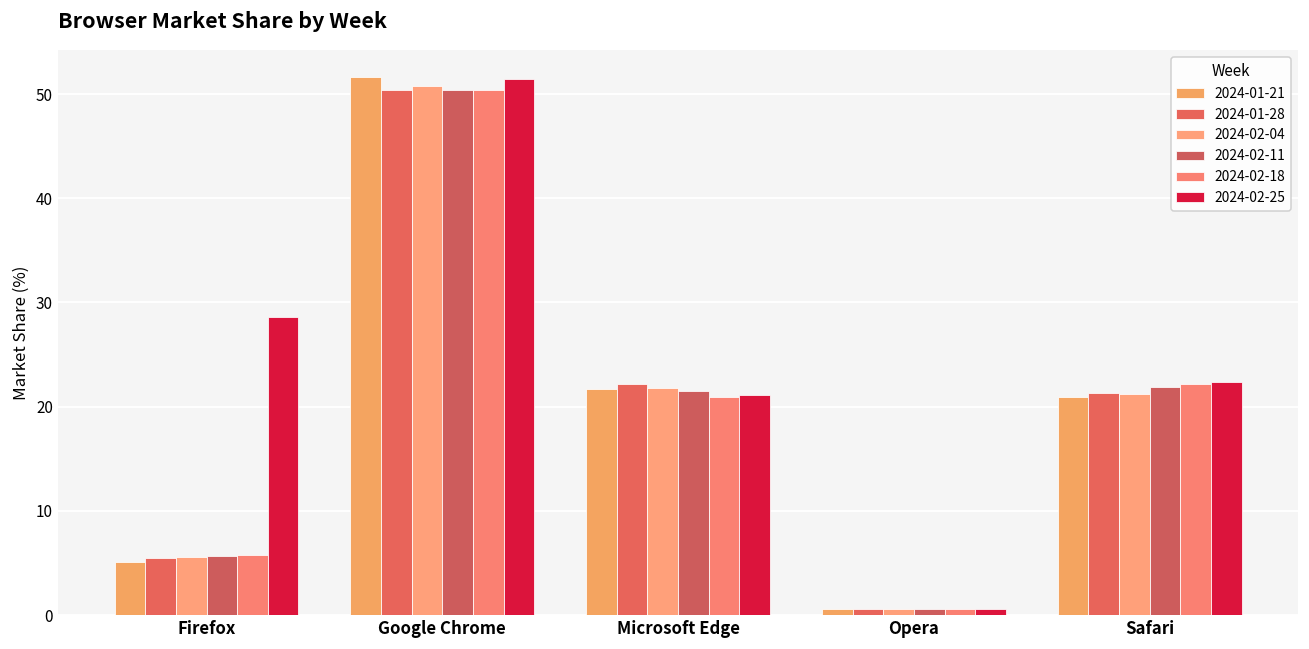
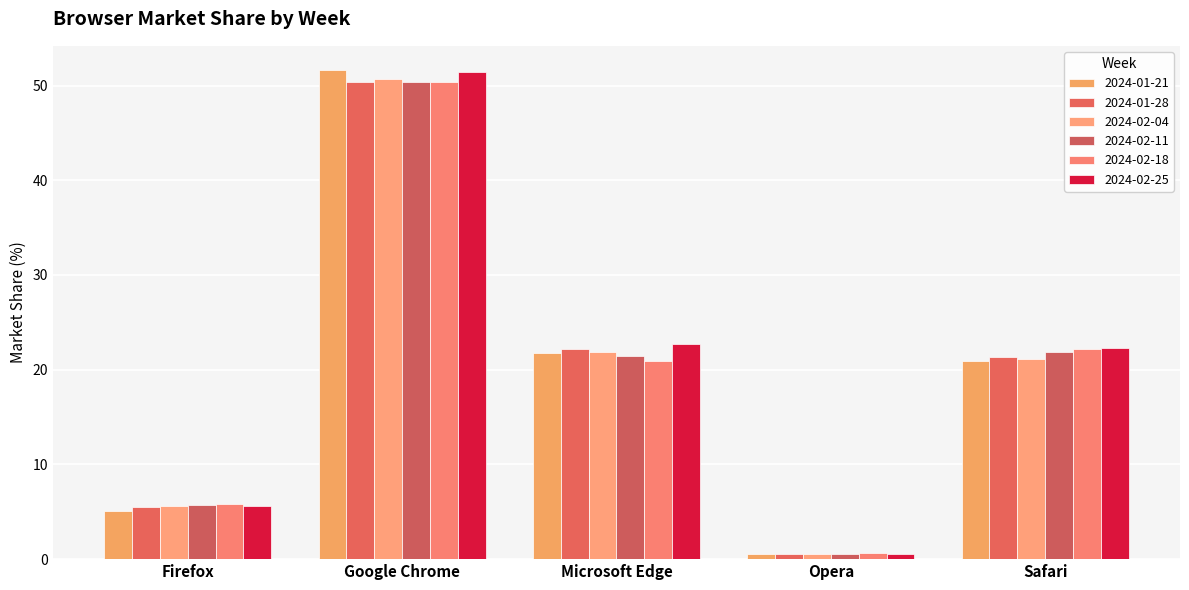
2024-02-25, Firefox: 29 -> 6
2024-02-25, Microsoft Edge: 21 -> 23
